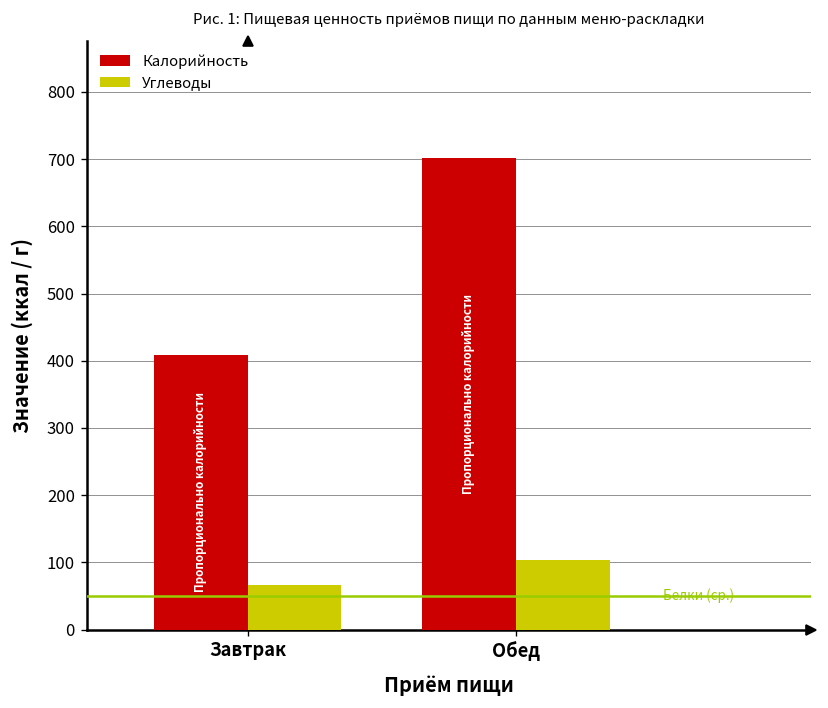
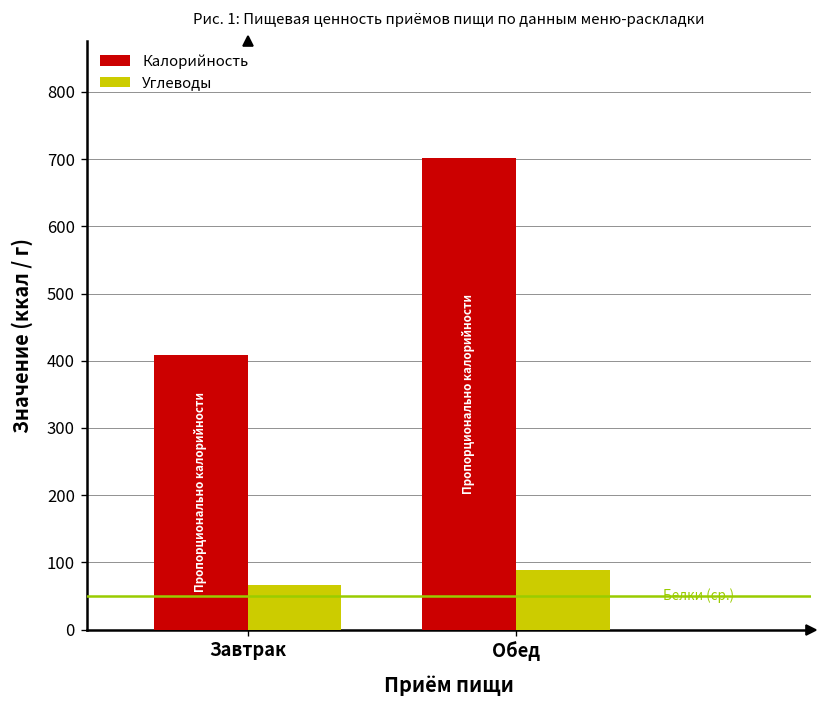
Углеводы, Обед: 100 -> 90
